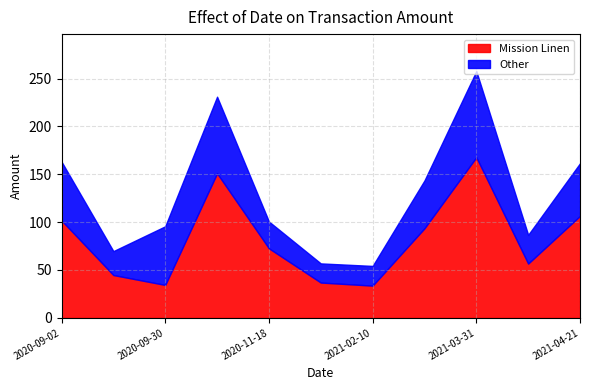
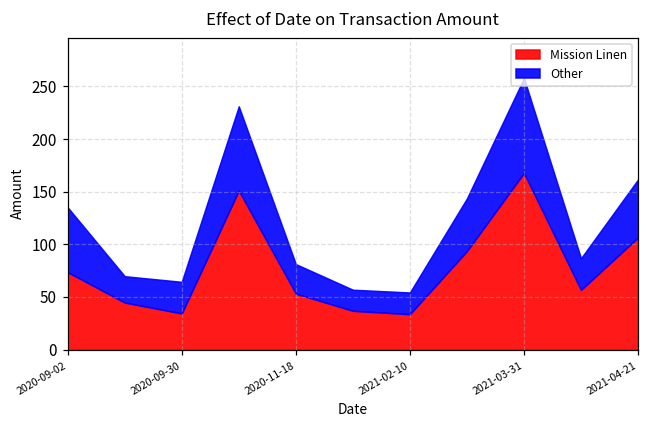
Mission Linen, 2020-09-02: 100 -> 70
Other, 2020-09-30: 60 -> 30
Mission Linen, 2020-11-18: 70 -> 50
